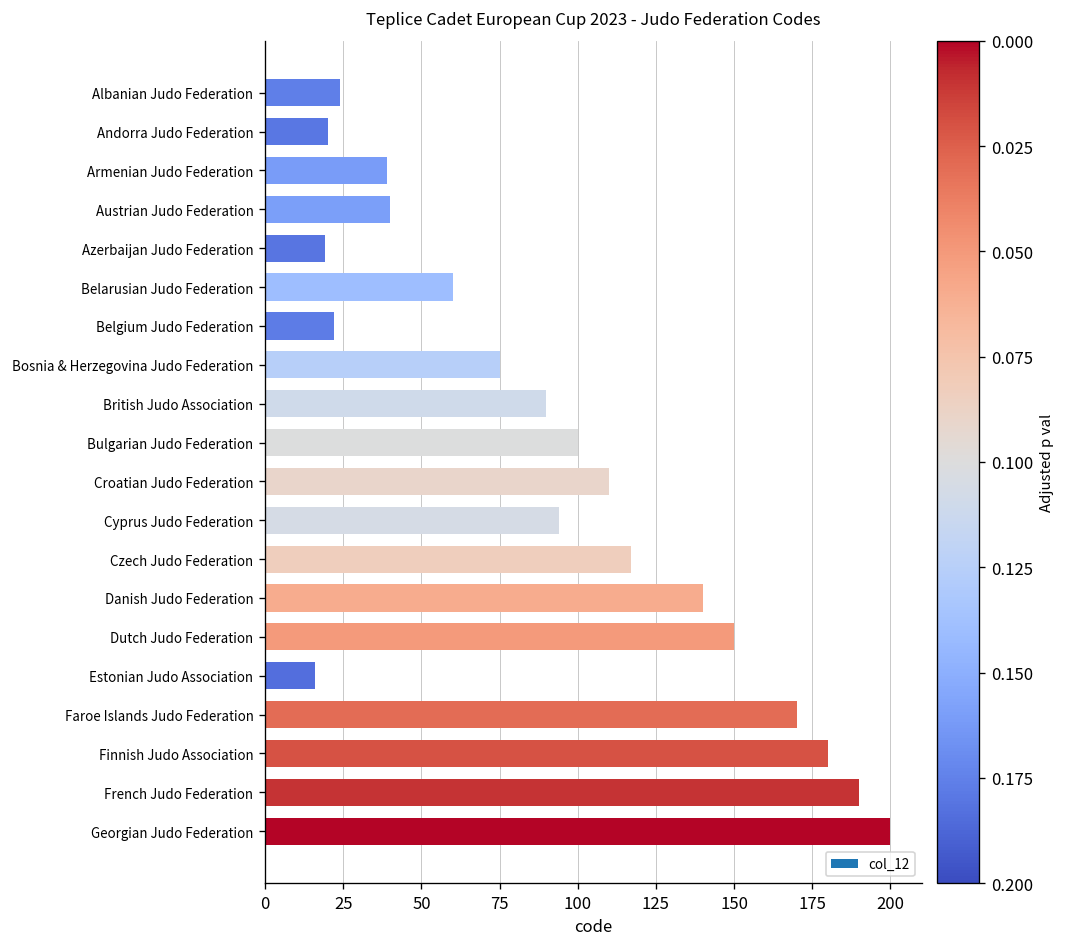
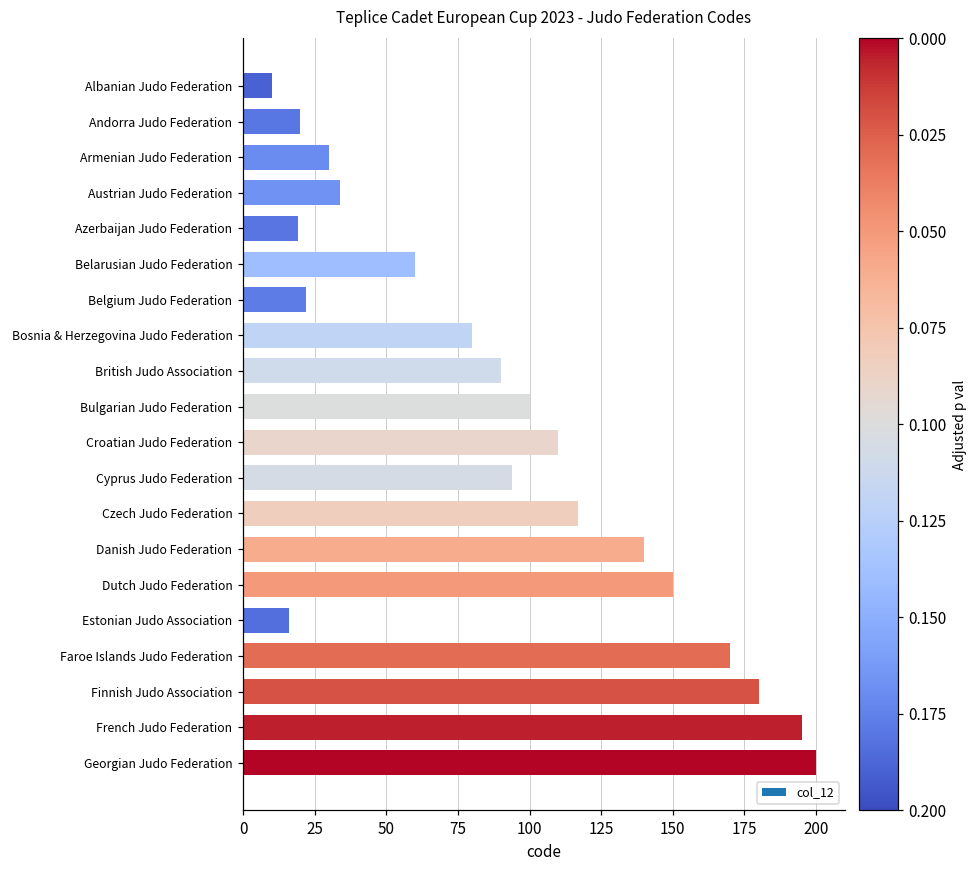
Albanian Judo Federation: 24 -> 10
Armenian Judo Federation: 39 -> 30
Austrian Judo Federation: 40 -> 34
Bosnia & Herzegovina Judo Federation: 75 -> 80
French Judo Federation: 190 -> 195
